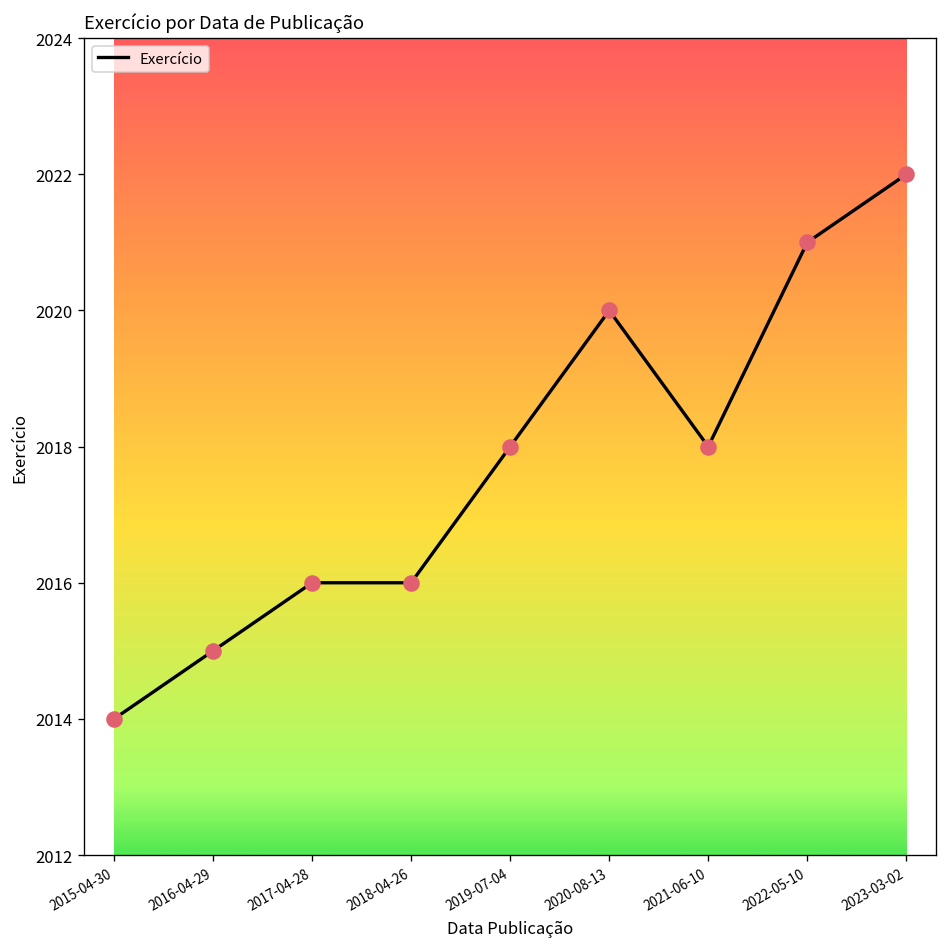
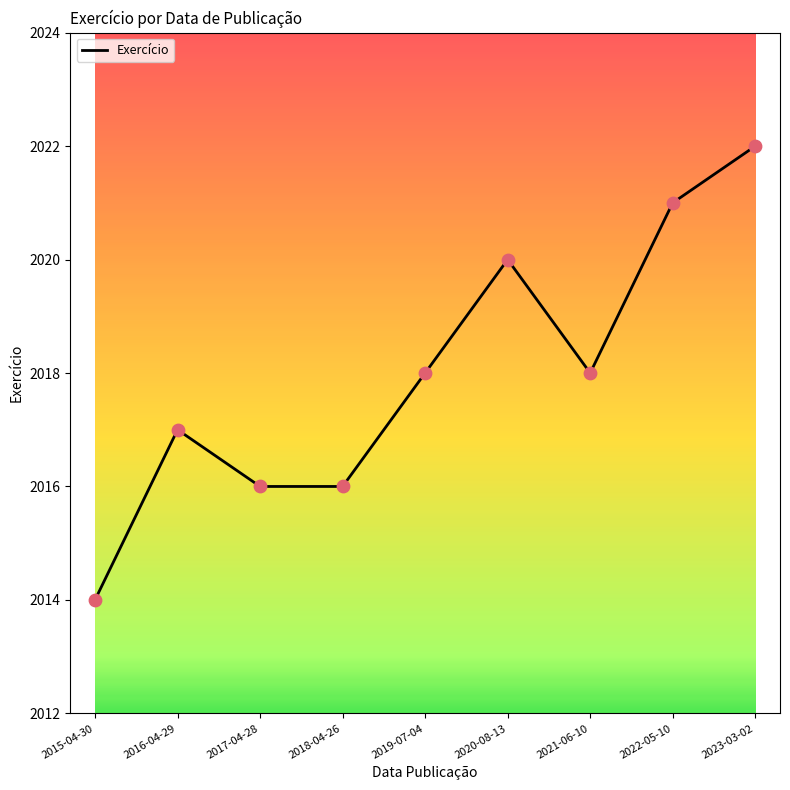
2016-04-29: 2015 -> 2017
